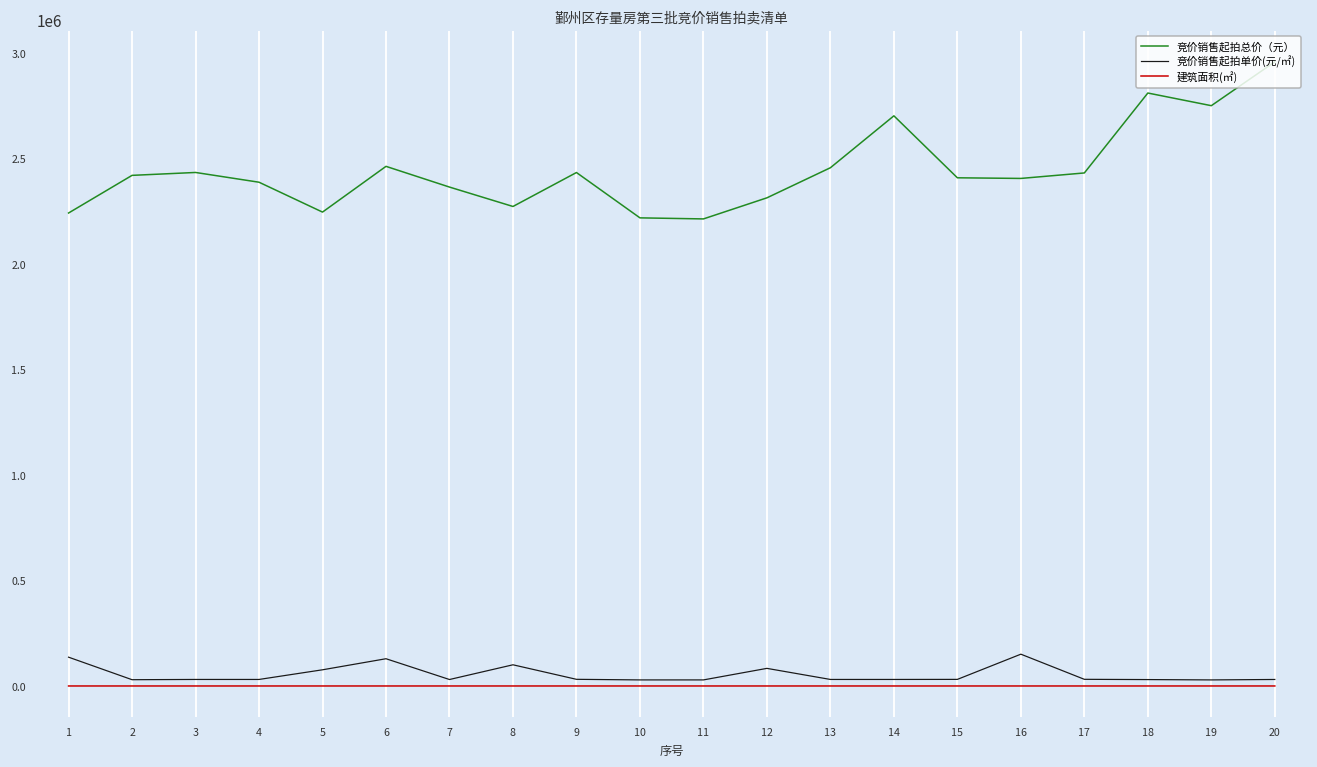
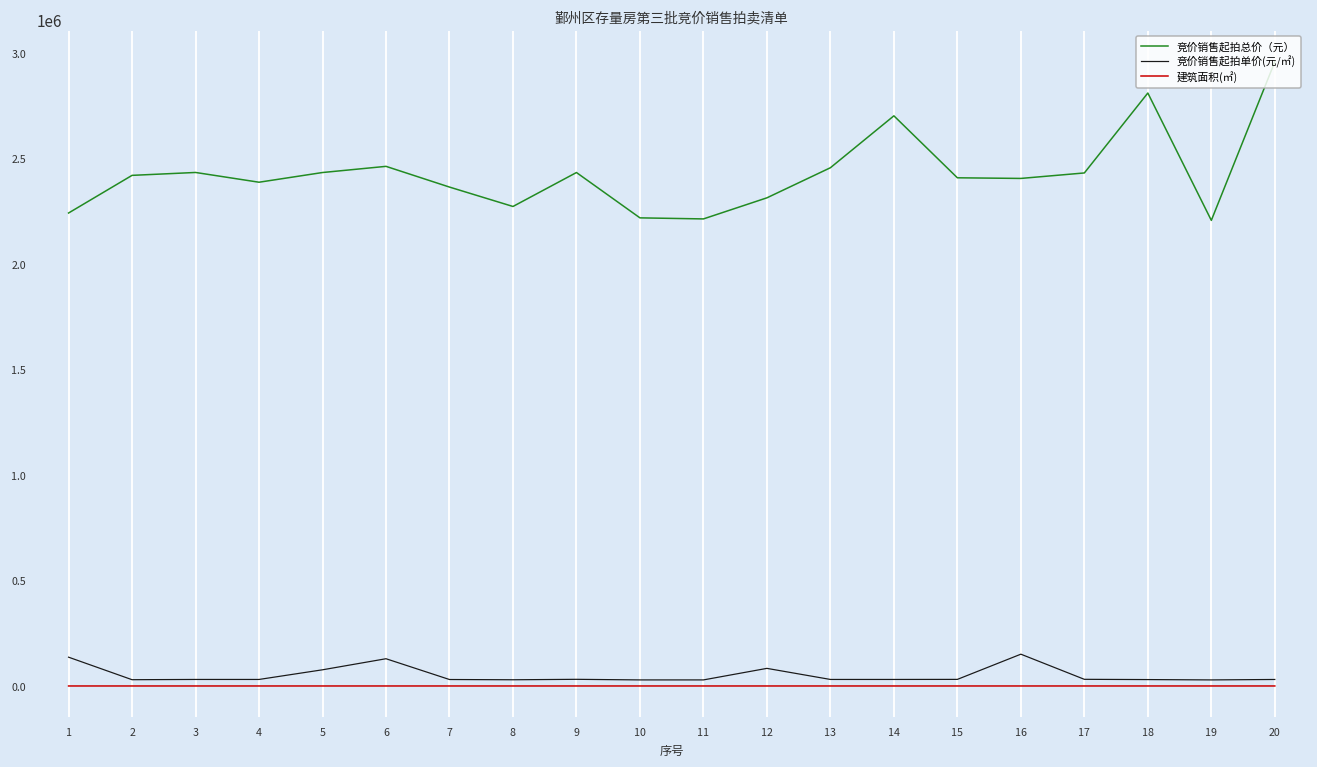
竞价销售起拍总价（元）, 5: 2250000 -> 2440000
竞价销售起拍单价(元/㎡), 8: 100000 -> 30000
竞价销售起拍总价（元）, 19: 2750000 -> 2210000
